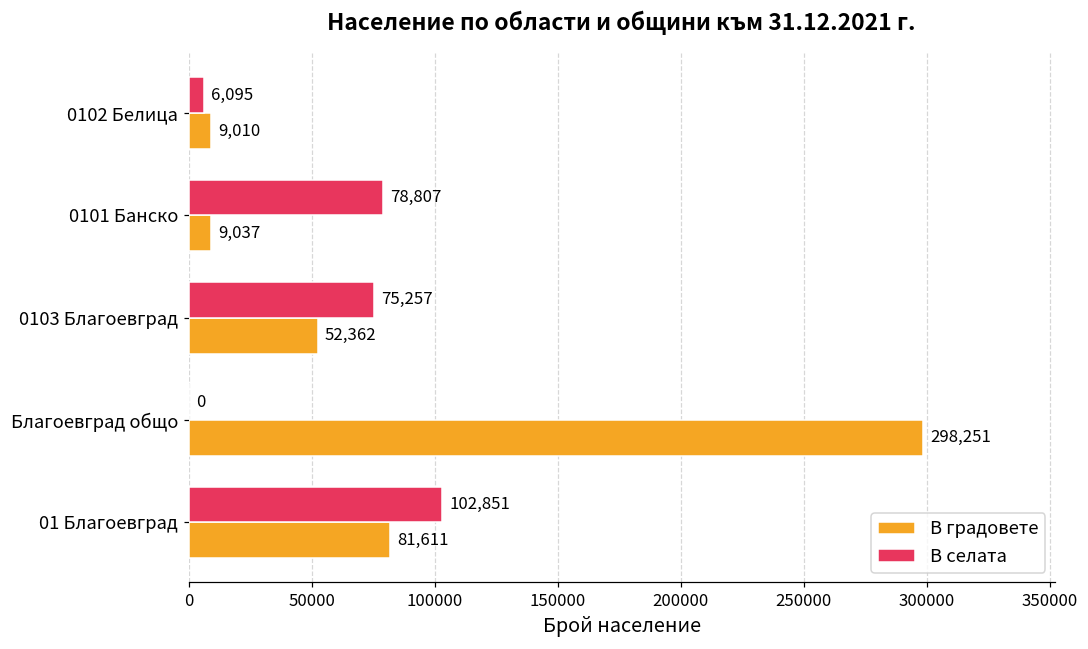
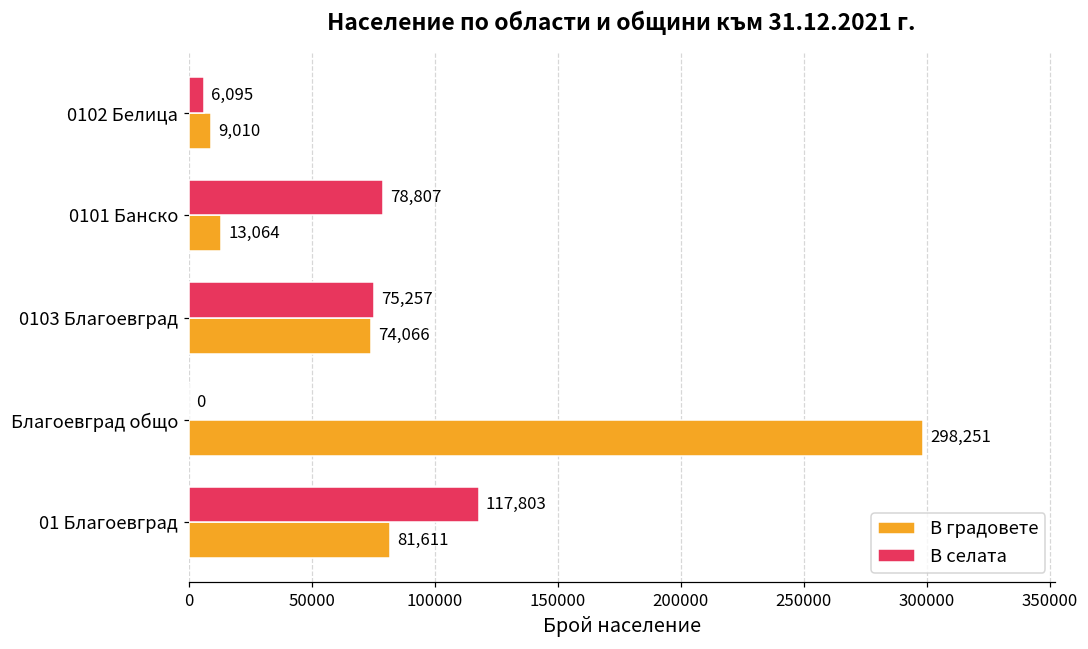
В градовете, 0101 Банско: 9,037 -> 13,064
В градовете, 0103 Благоевград: 52,362 -> 74,066
В селата, 01 Благоевград: 102,851 -> 117,803
